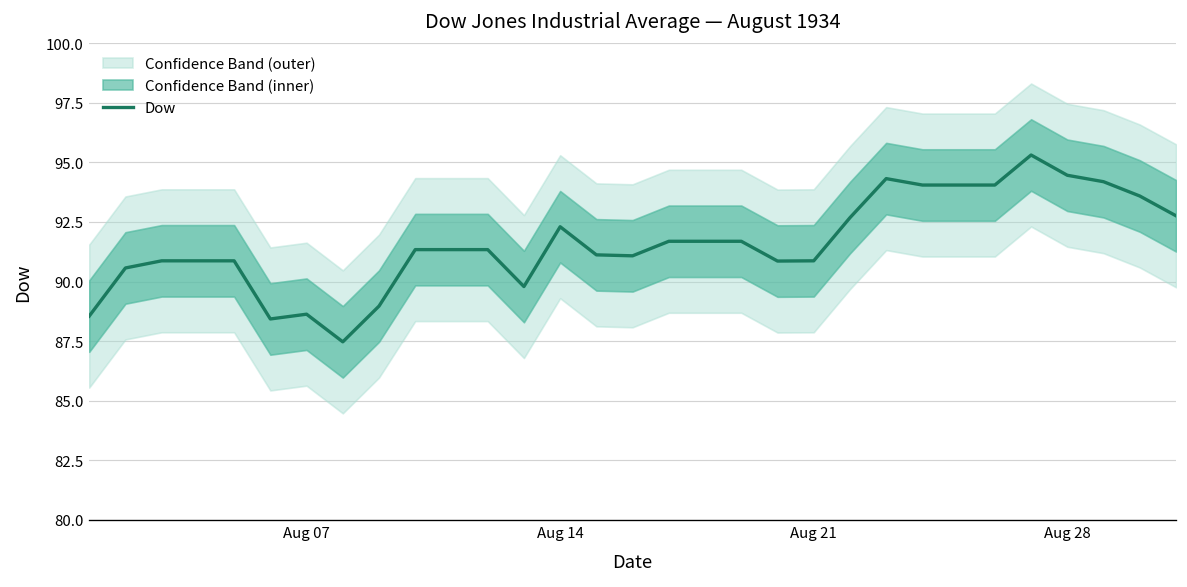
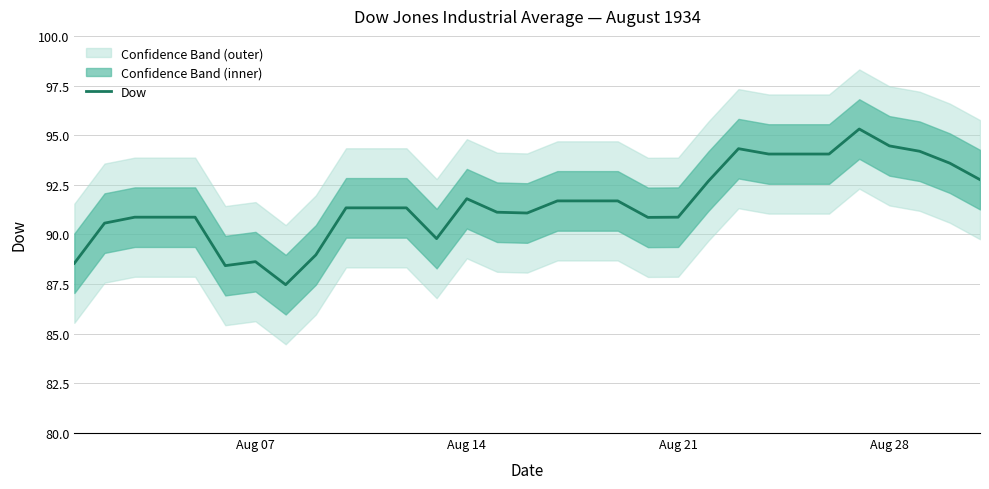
Dow, Aug 14: 92.3 -> 91.8
